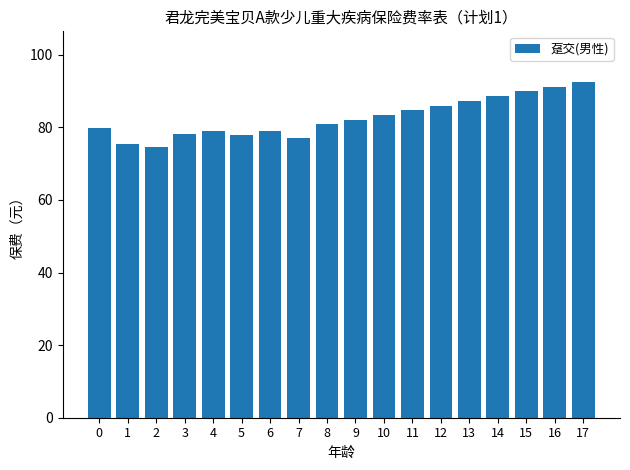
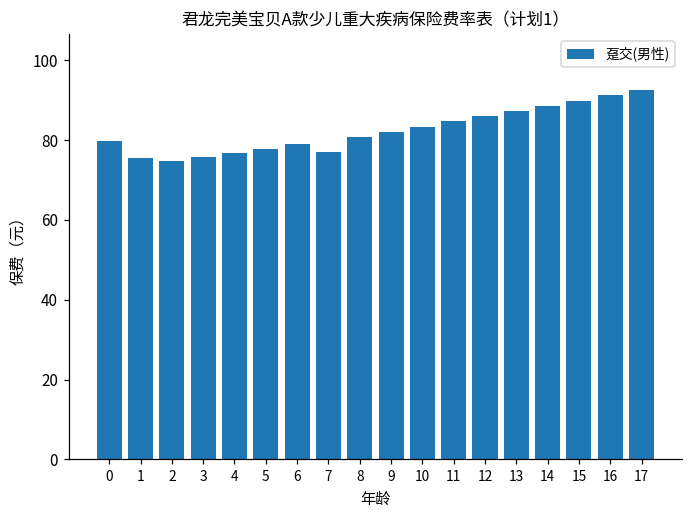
3: 78 -> 76
4: 79 -> 77
